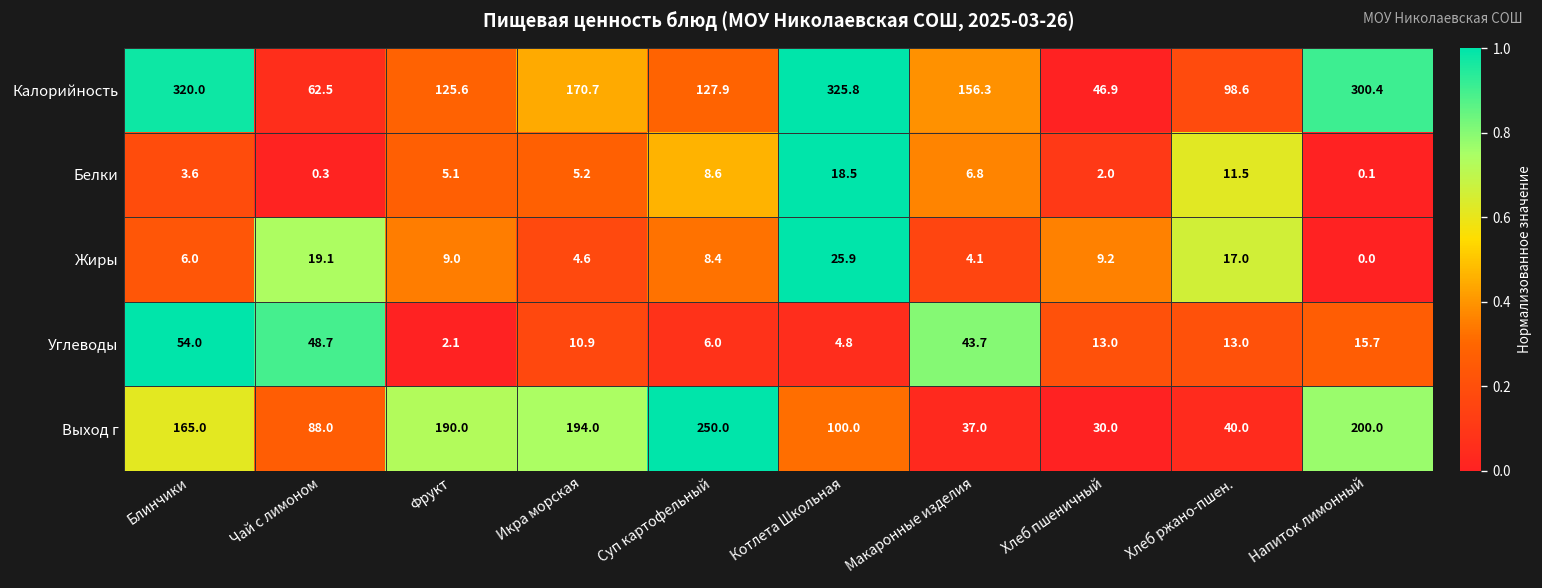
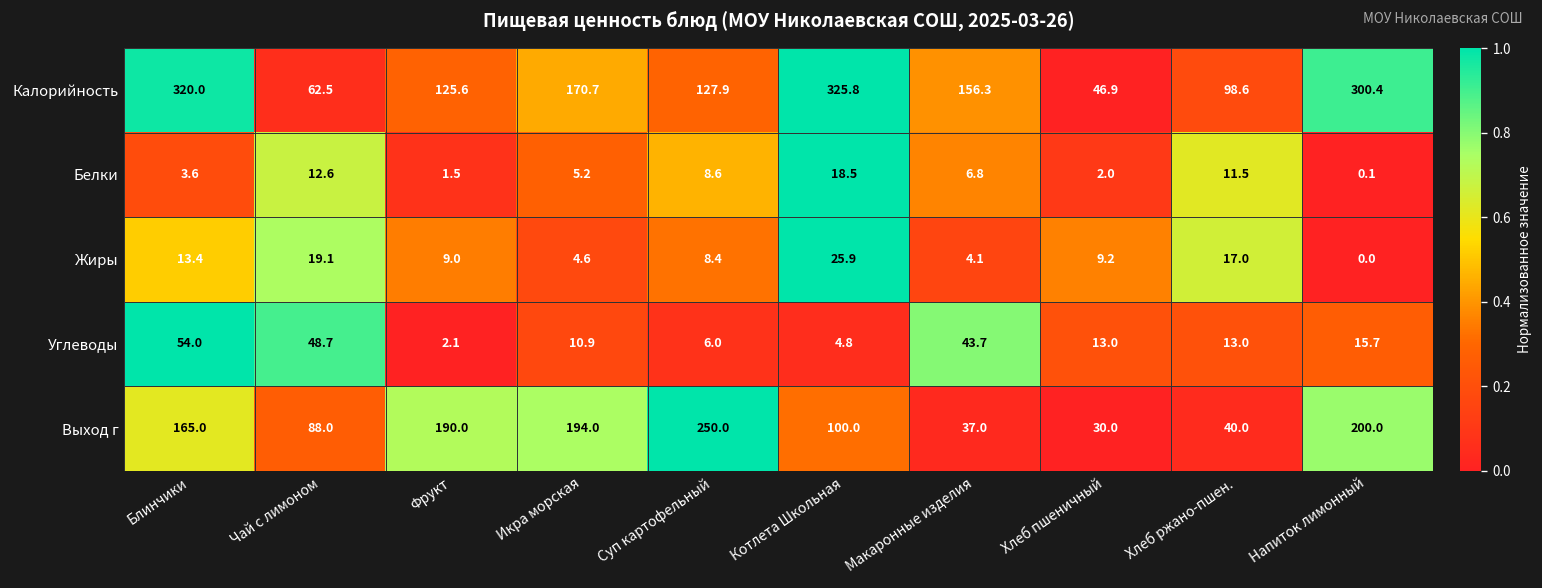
Белки, Чай с лимоном: 0.3 -> 12.6
Белки, Фрукт: 5.1 -> 1.5
Жиры, Блинчики: 6.0 -> 13.4
